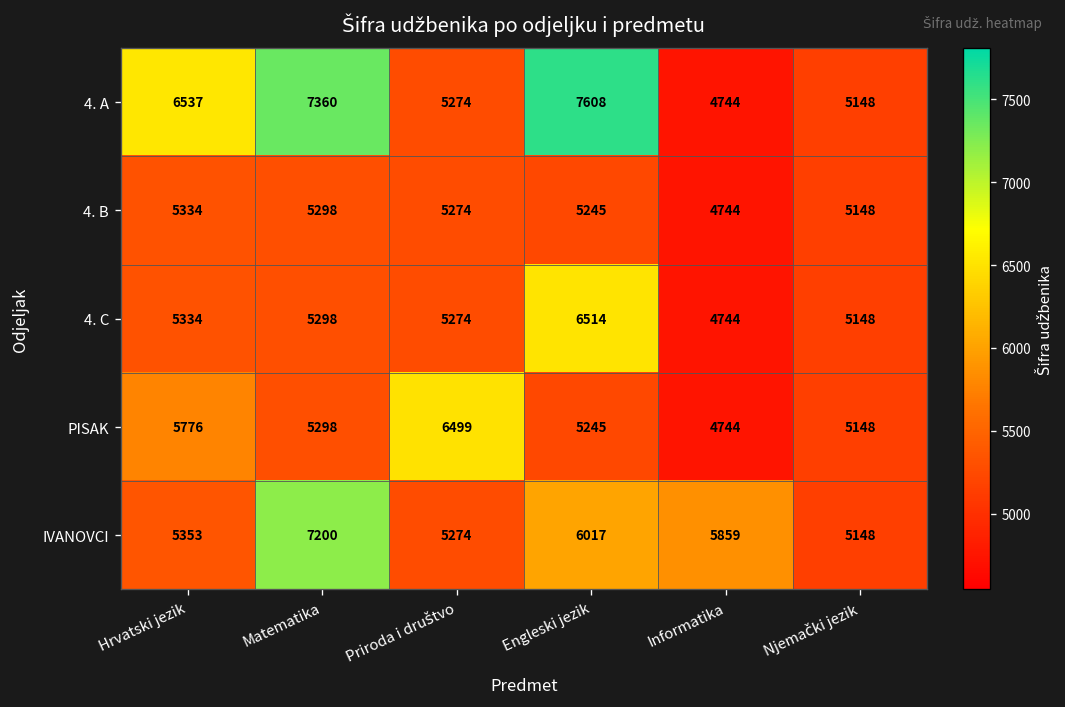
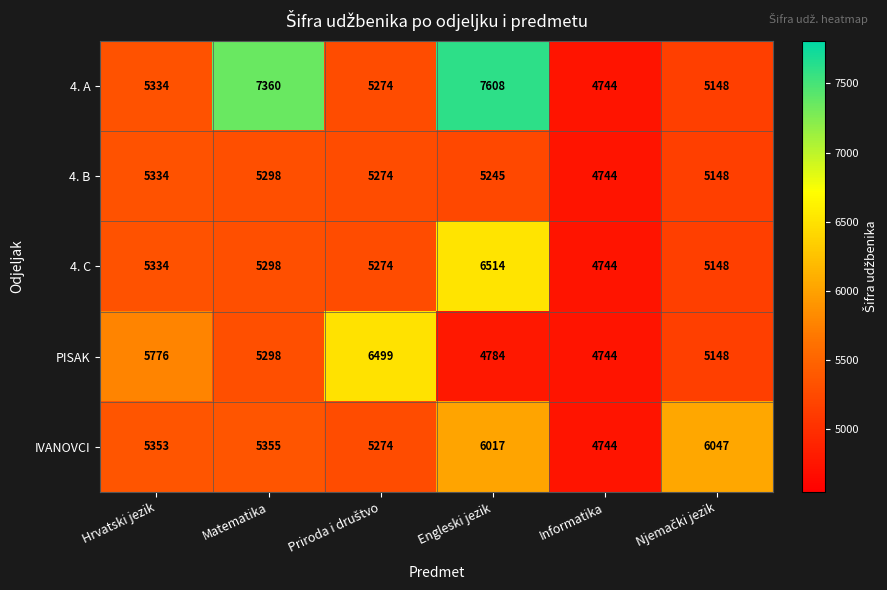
4. A, Hrvatski jezik: 6537 -> 5334
PISAK, Engleski jezik: 5245 -> 4784
IVANOVCI, Matematika: 7200 -> 5355
IVANOVCI, Informatika: 5859 -> 4744
IVANOVCI, Njemački jezik: 5148 -> 6047
